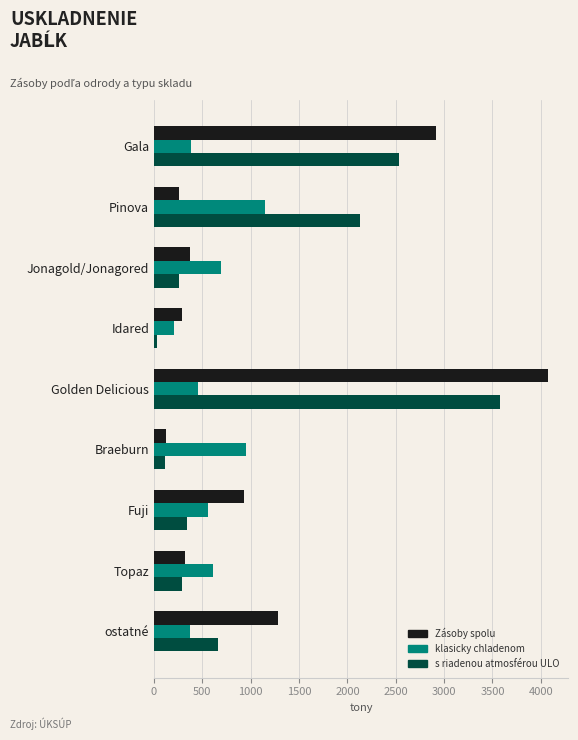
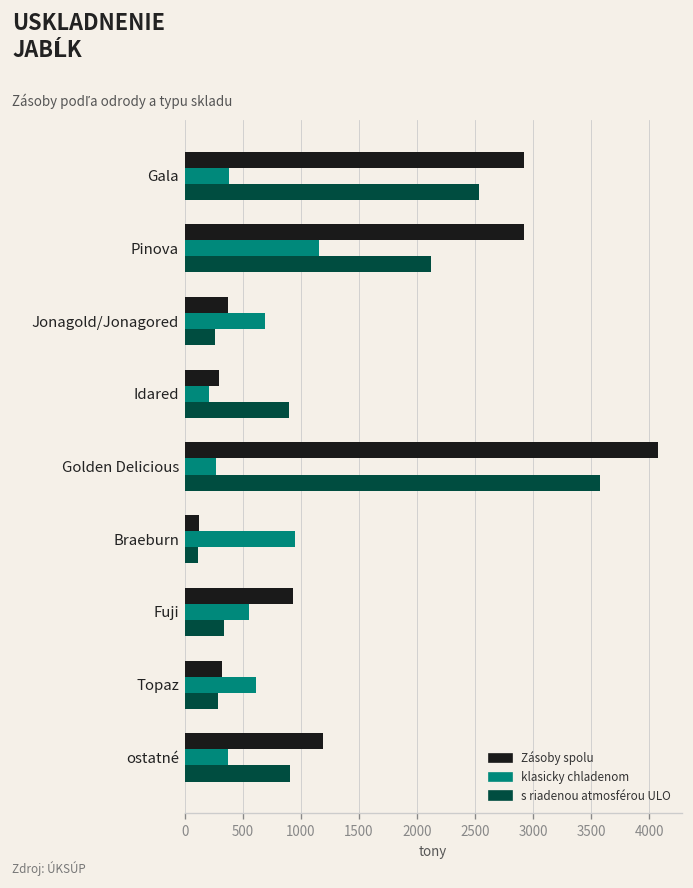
Zásoby spolu, Pinova: 300 -> 2900
s riadenou atmosférou ULO, Idared: 0 -> 900
klasicky chladenom, Golden Delicious: 500 -> 300
Zásoby spolu, ostatné: 1300 -> 1200
s riadenou atmosférou ULO, ostatné: 700 -> 900
